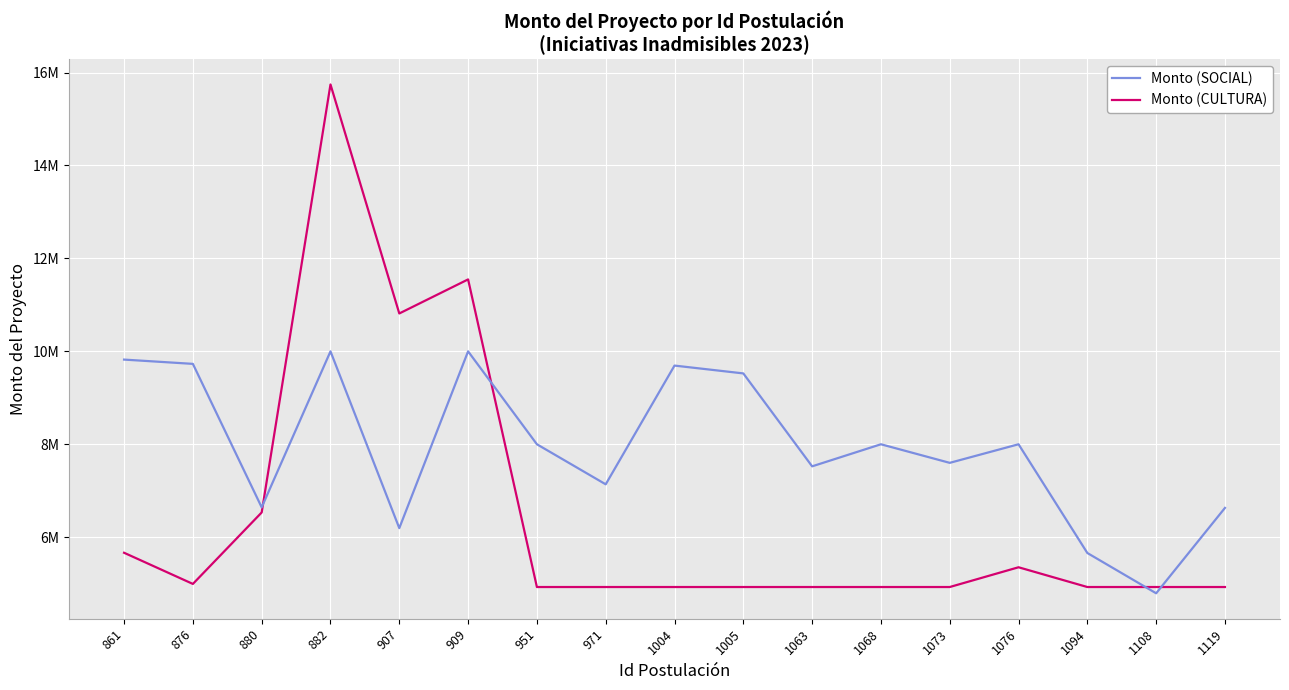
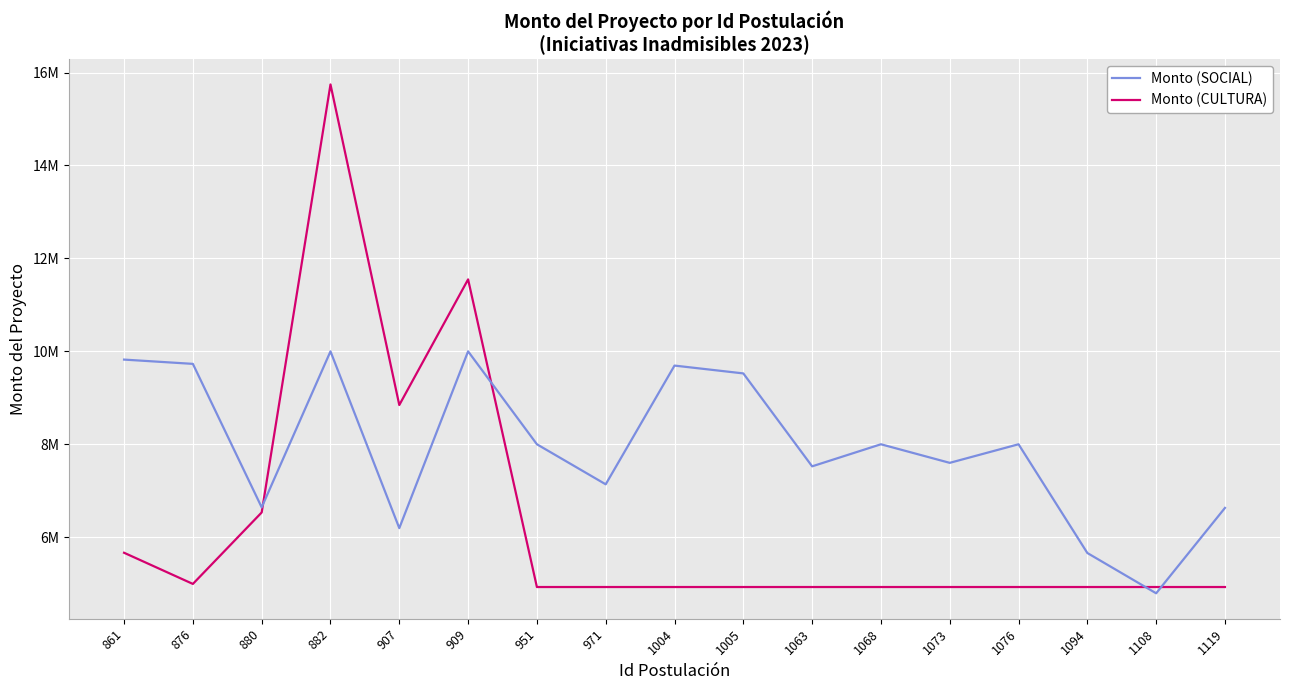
Monto (CULTURA), 907: 10800000 -> 8800000
Monto (CULTURA), 1076: 5400000 -> 4900000
